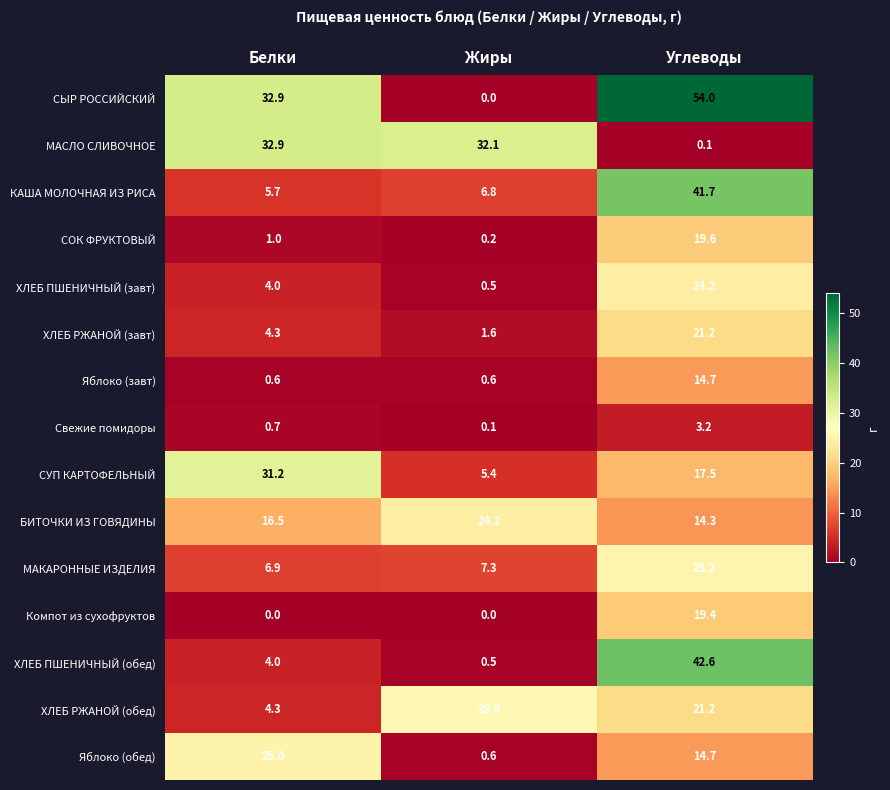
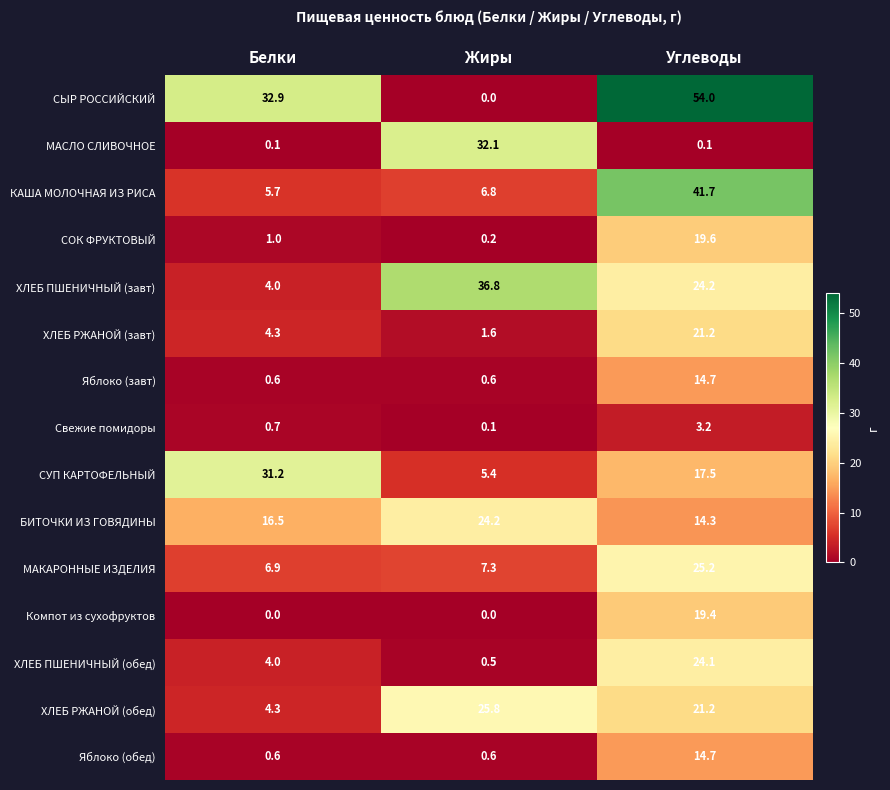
МАСЛО СЛИВОЧНОЕ, Белки: 32.9 -> 0.1
ХЛЕБ ПШЕНИЧНЫЙ (завт), Жиры: 0.5 -> 36.8
ХЛЕБ ПШЕНИЧНЫЙ (обед), Углеводы: 42.6 -> 24.1
Яблоко (обед), Белки: 25.0 -> 0.6
